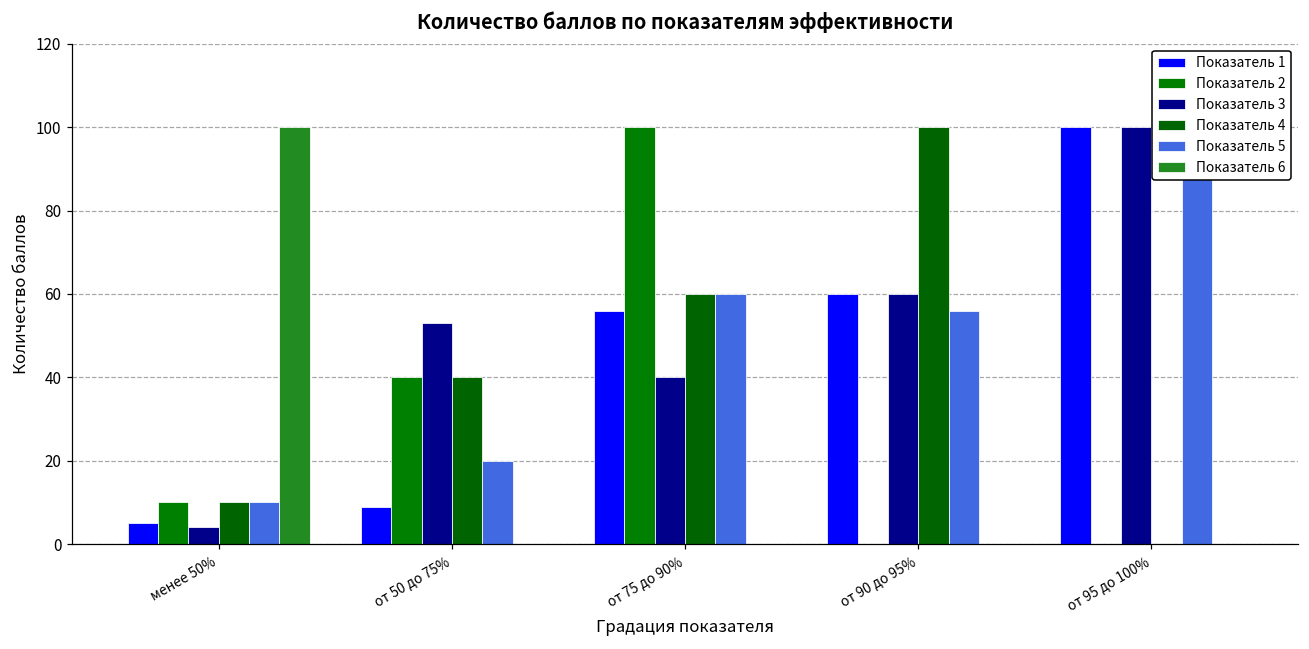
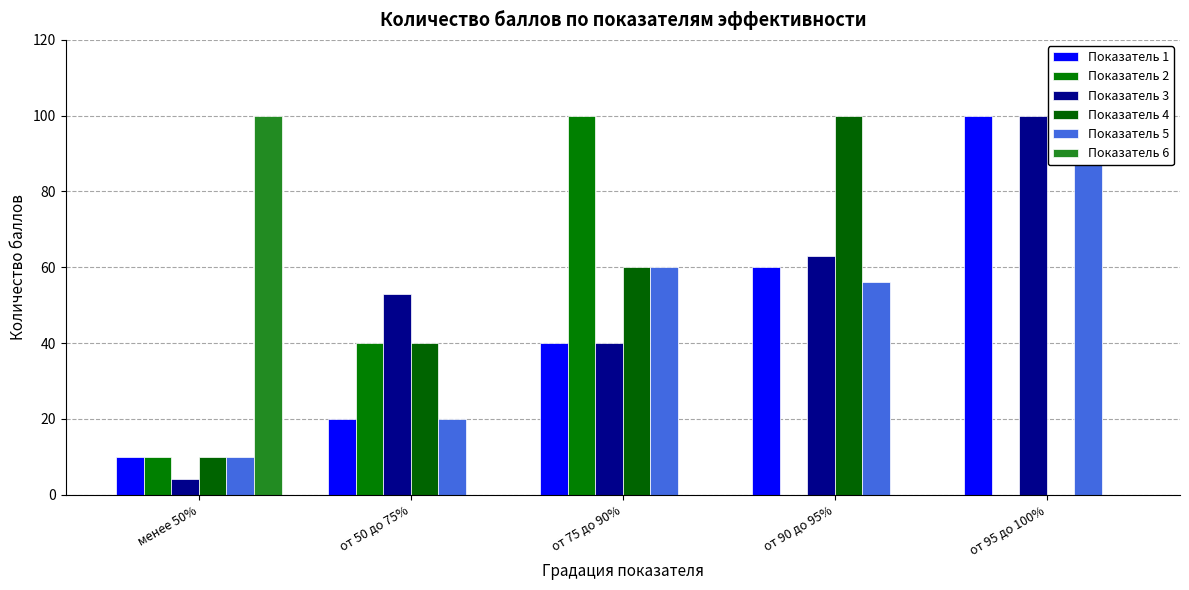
Показатель 1, менее 50%: 5 -> 10
Показатель 1, от 50 до 75%: 9 -> 20
Показатель 1, от 75 до 90%: 56 -> 40
Показатель 3, от 90 до 95%: 60 -> 63
